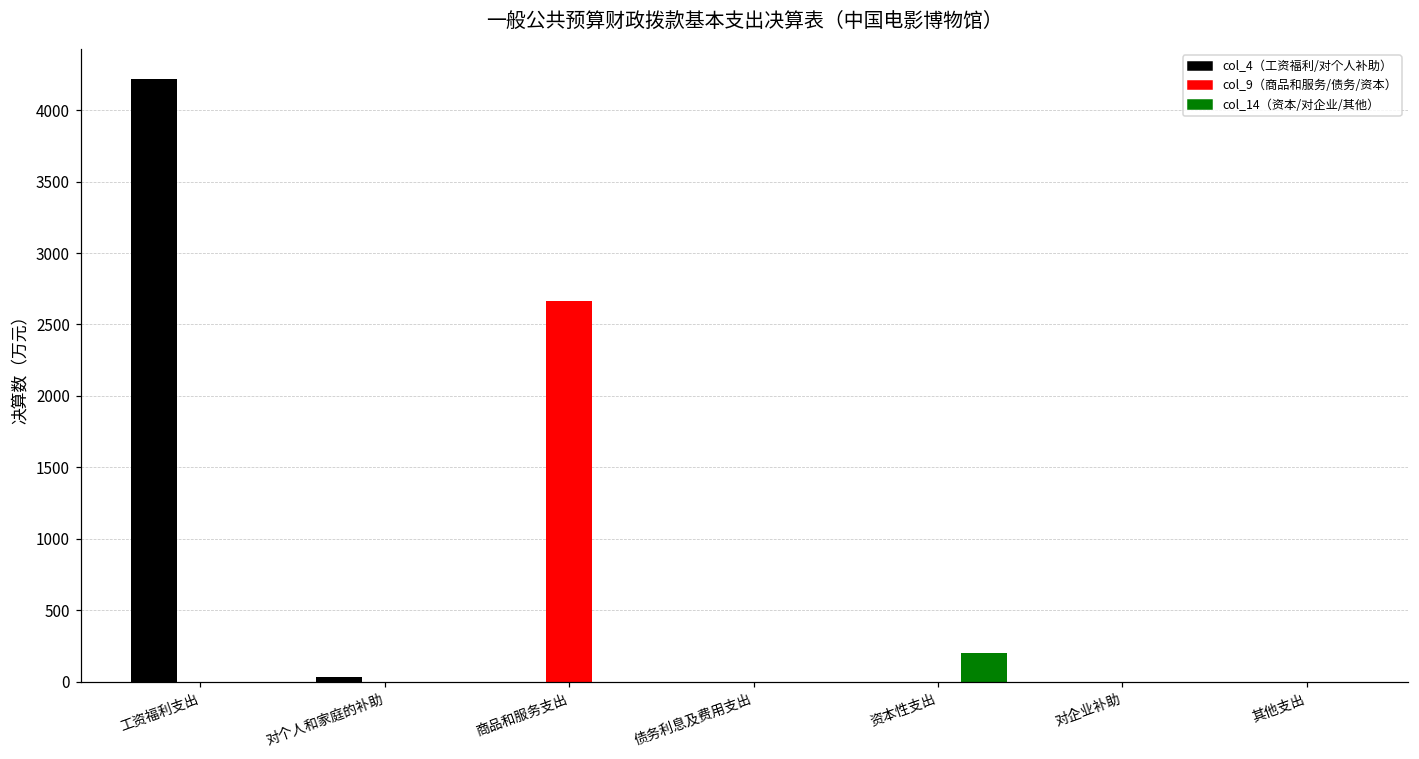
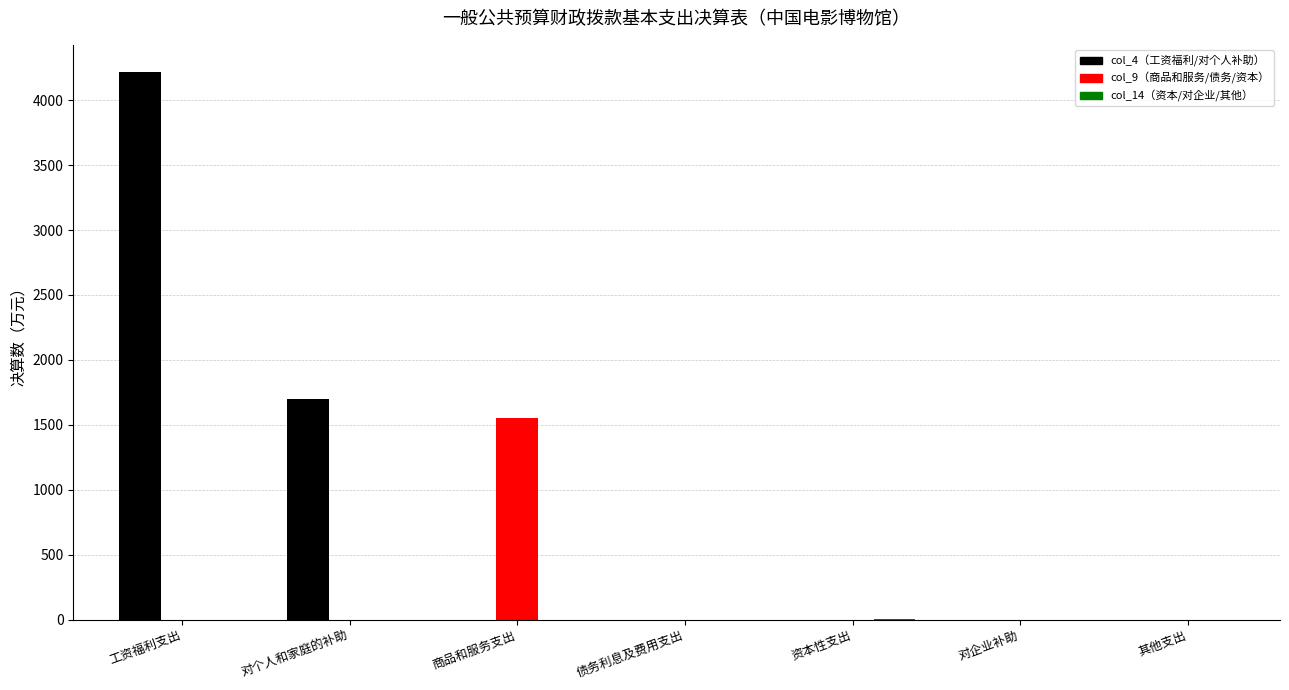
col_4（工资福利/对个人补助）, 对个人和家庭的补助: 30 -> 1700
col_9（商品和服务/债务/资本）, 商品和服务支出: 2660 -> 1550
col_14（资本/对企业/其他）, 资本性支出: 200 -> 10
